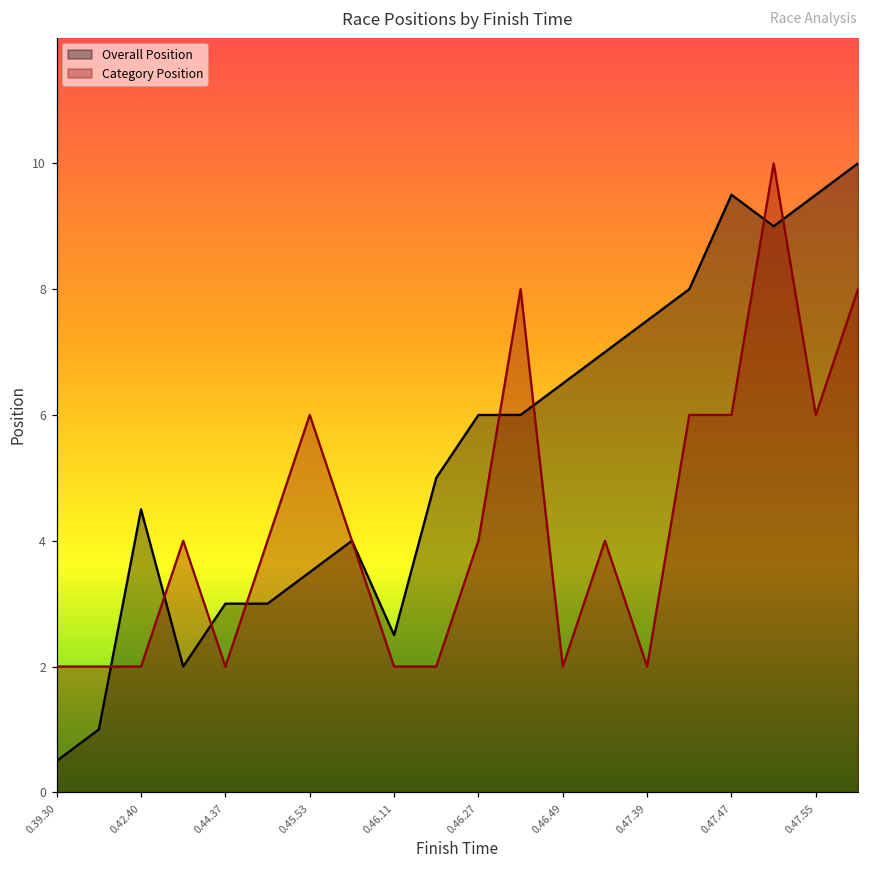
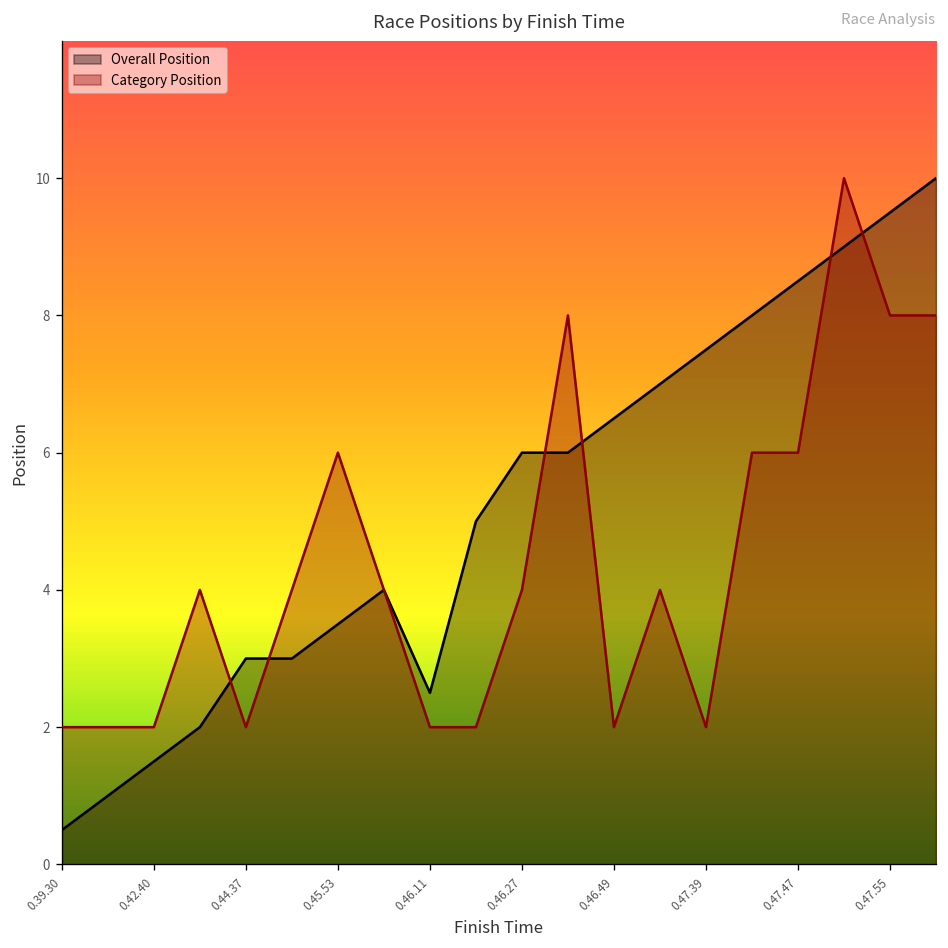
Overall Position, 0.42.40: 4.5 -> 1.5
Overall Position, 0.47.47: 9.5 -> 8.5
Category Position, 0.47.55: 6.0 -> 8.0
